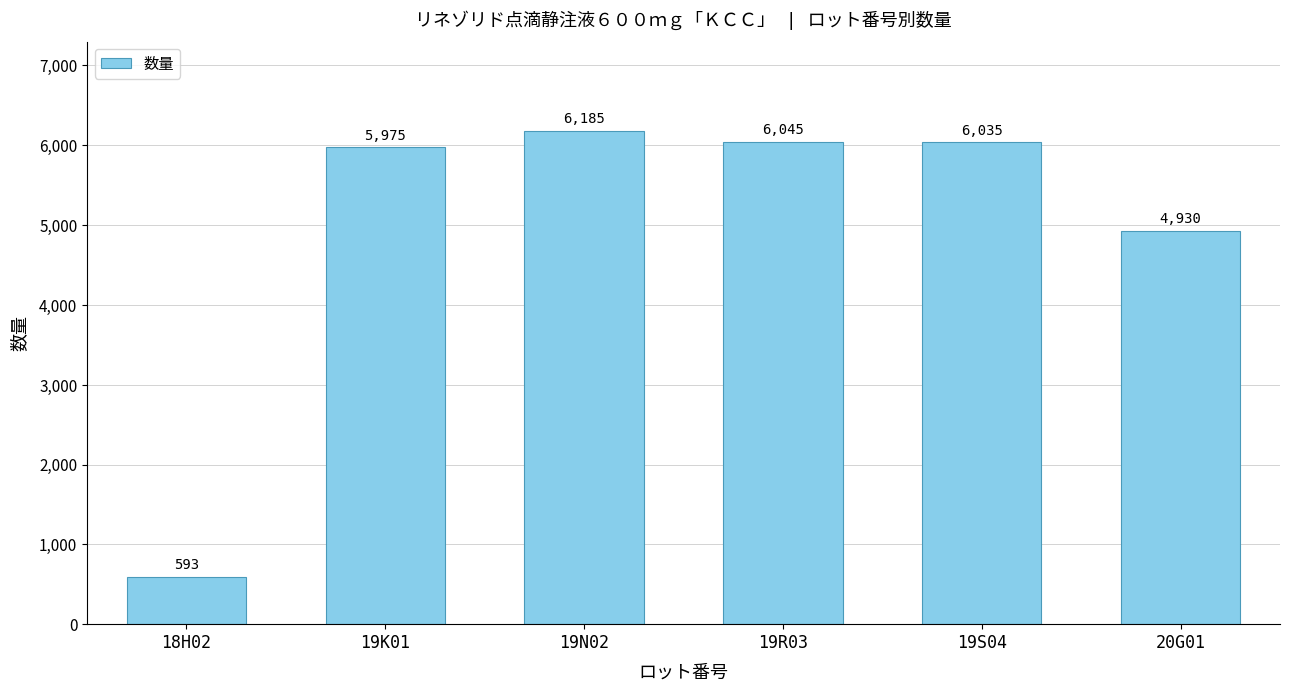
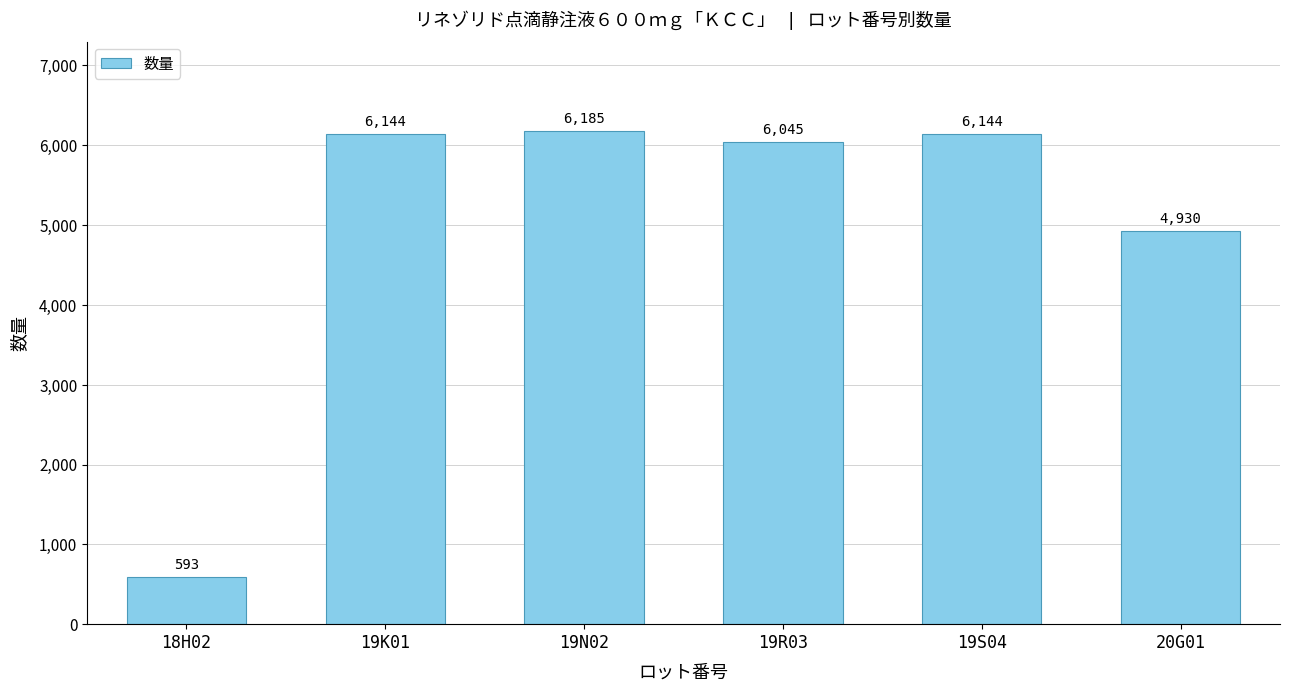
19K01: 5,975 -> 6,144
19S04: 6,035 -> 6,144
